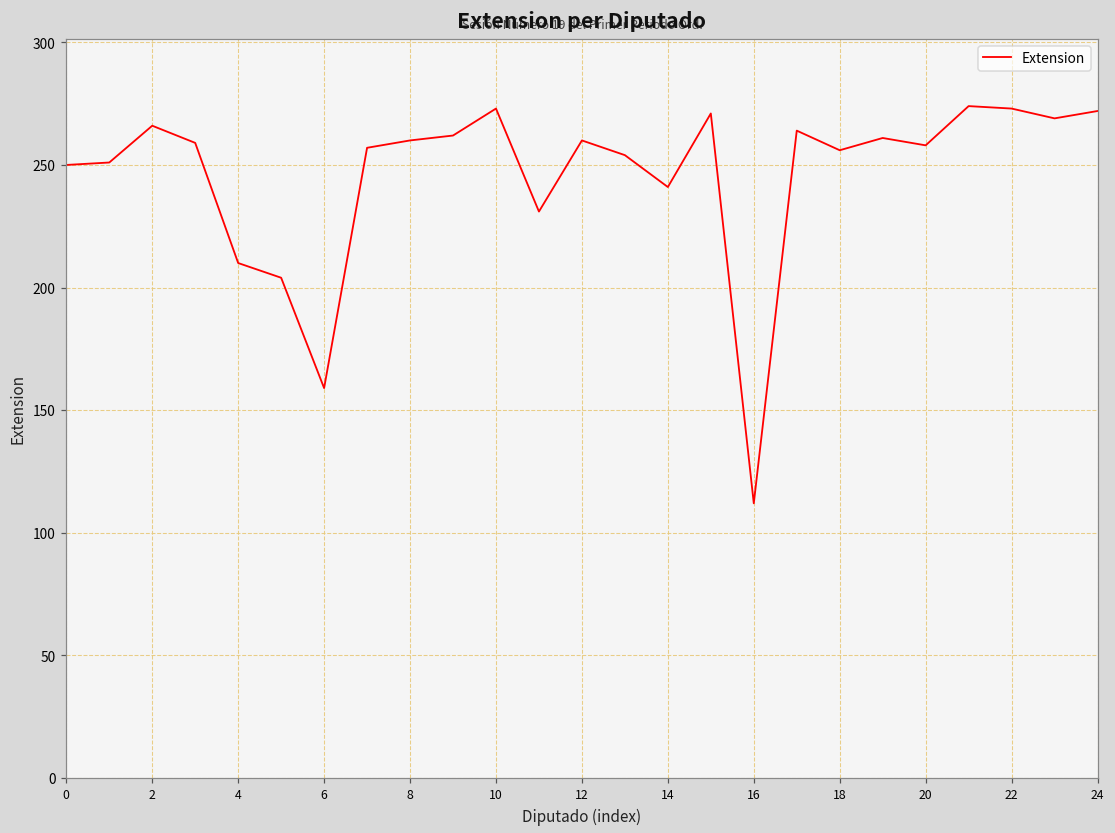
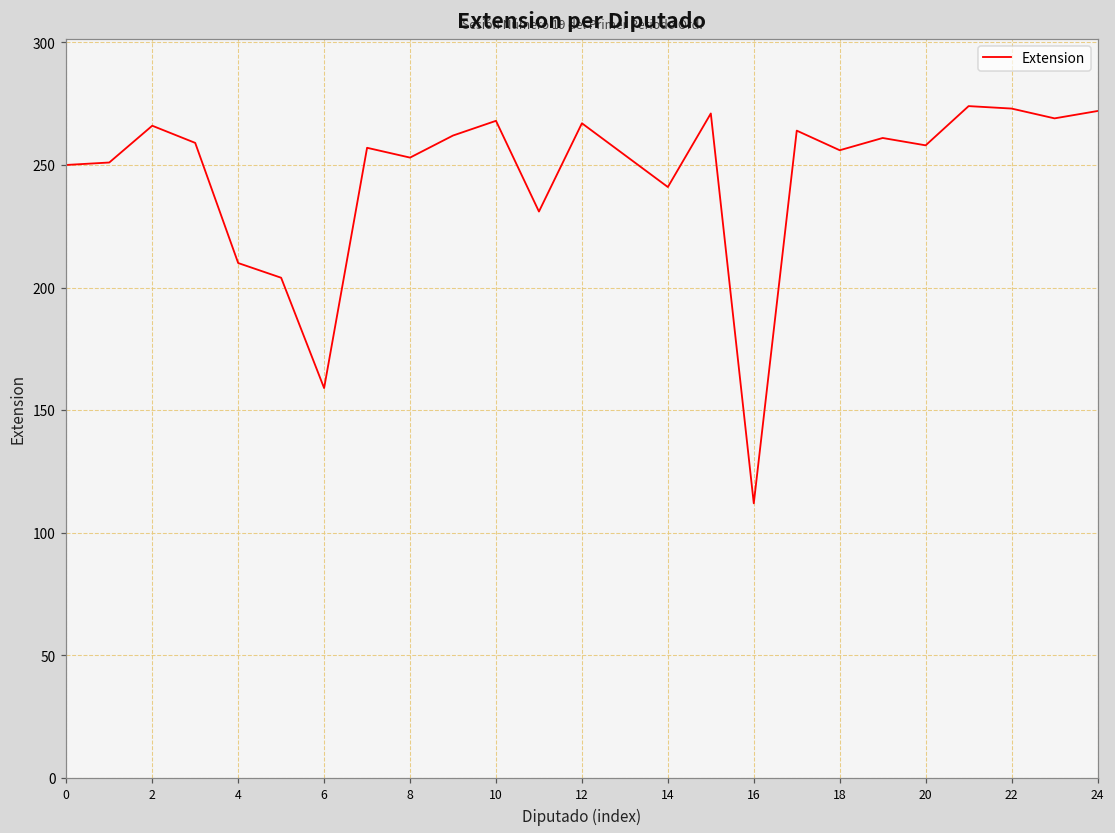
8: 260 -> 253
10: 273 -> 268
12: 260 -> 267
